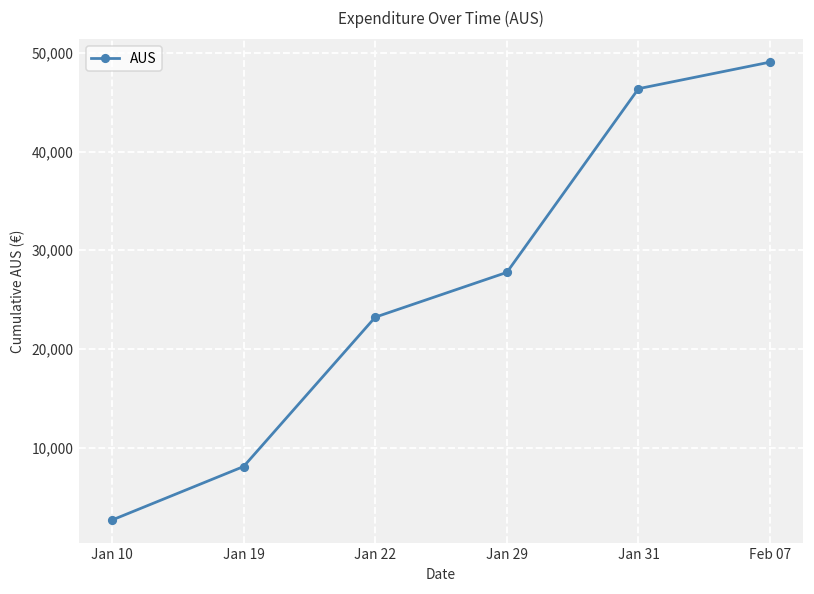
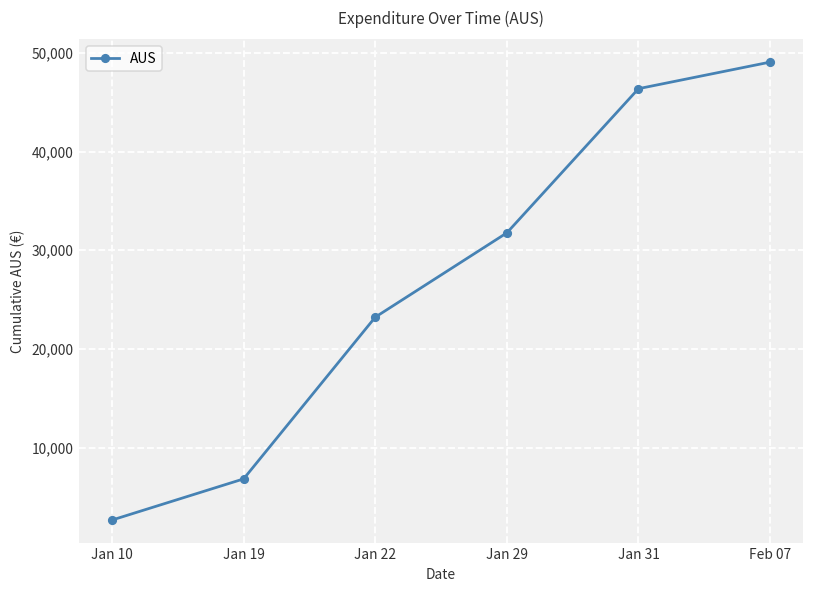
Jan 19: 8,000 -> 7,000
Jan 29: 28,000 -> 32,000
